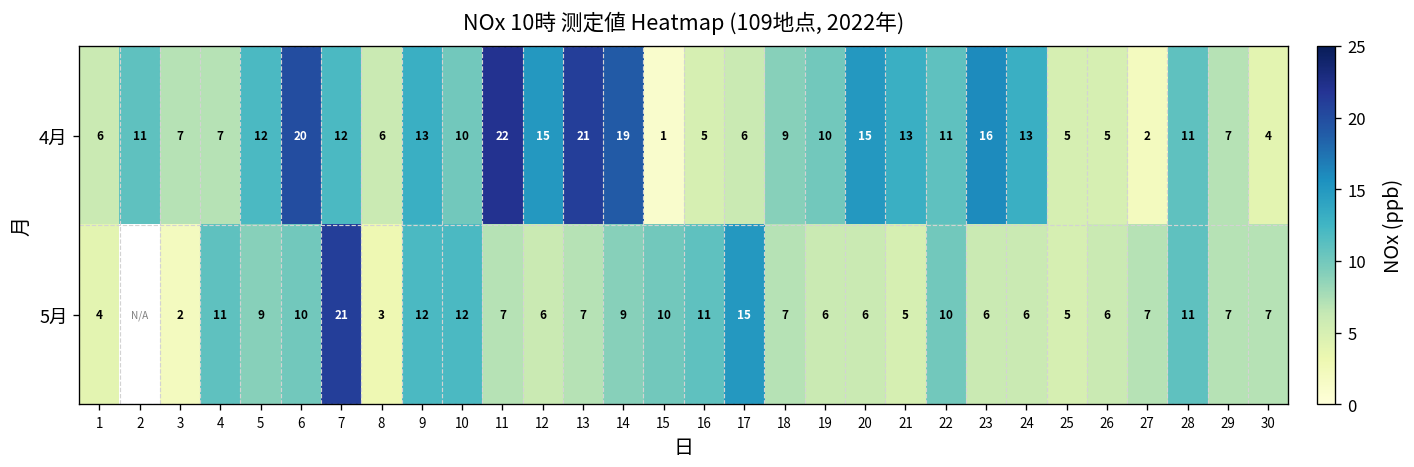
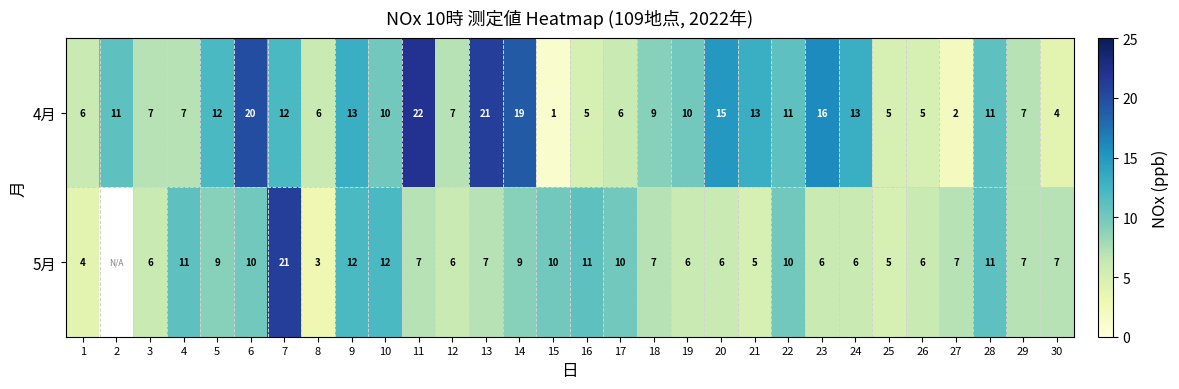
4月, 12: 15 -> 7
5月, 3: 2 -> 6
5月, 17: 15 -> 10
